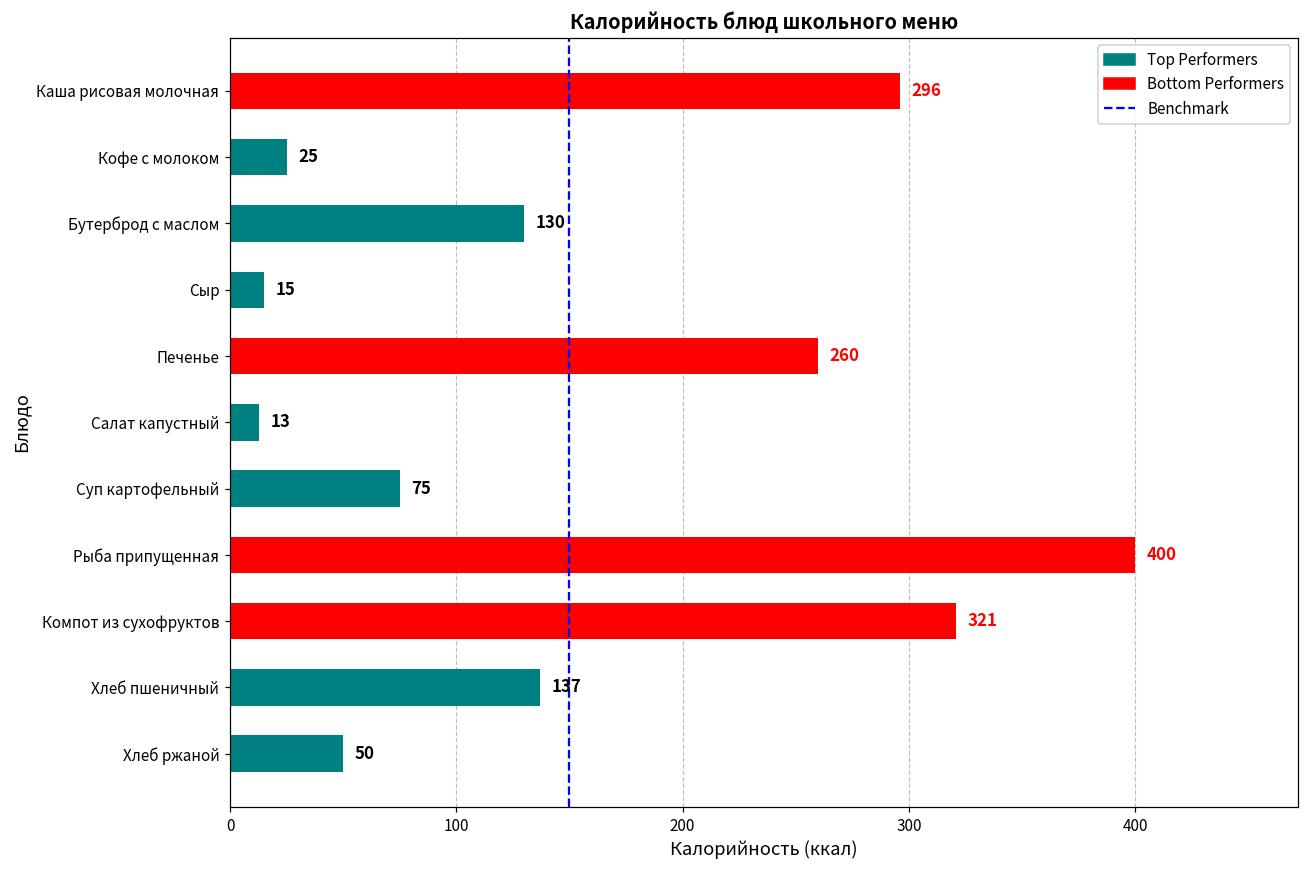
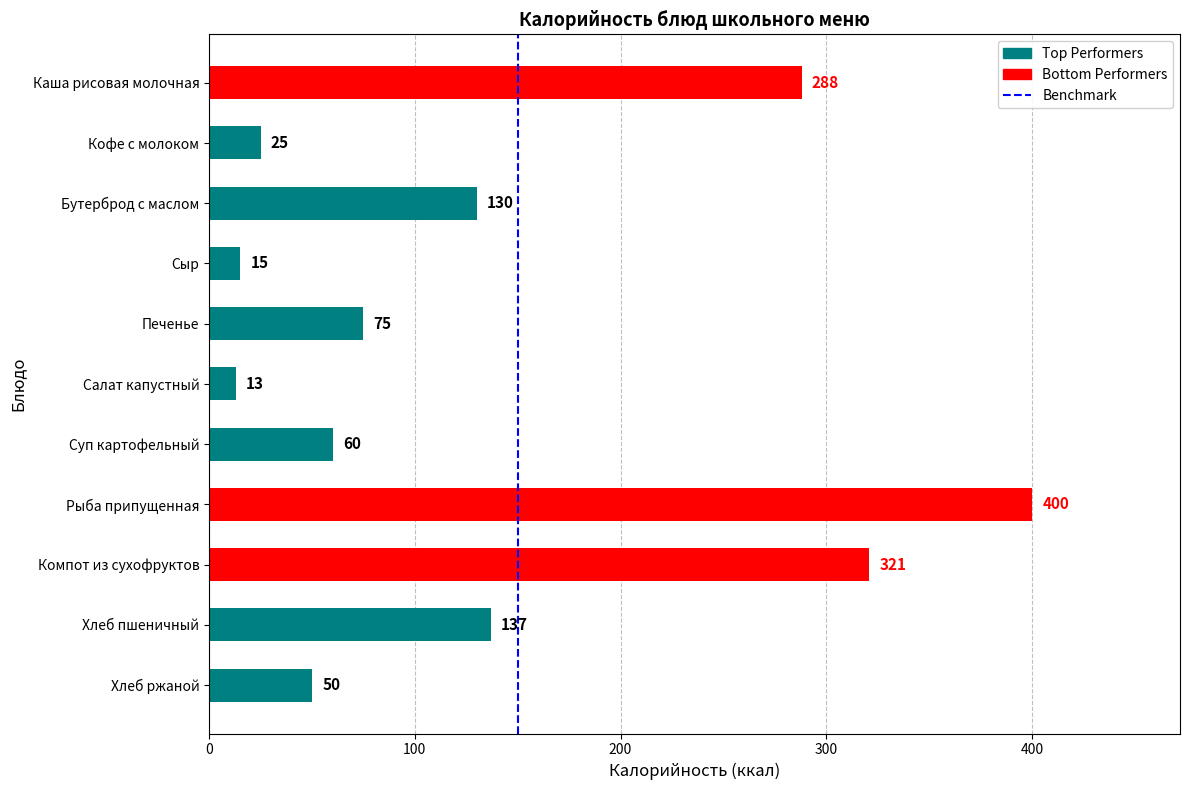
Каша рисовая молочная: 296 -> 288
Печенье: 260 -> 75
Суп картофельный: 75 -> 60
